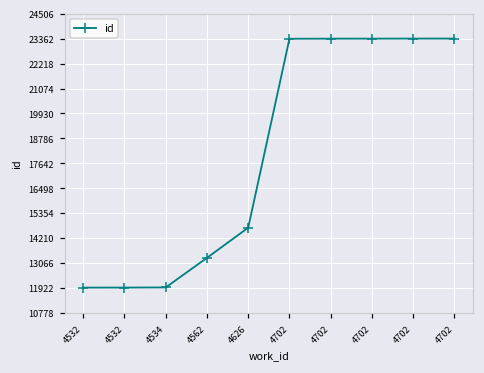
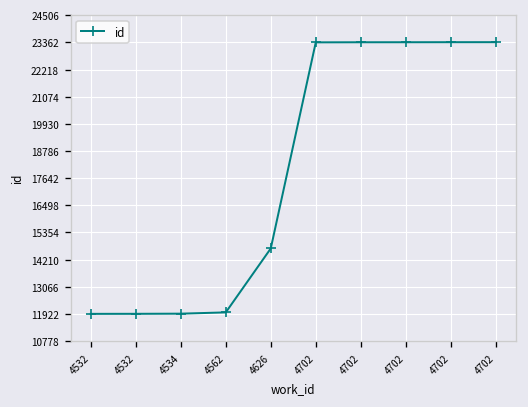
4562: 13300 -> 12000
